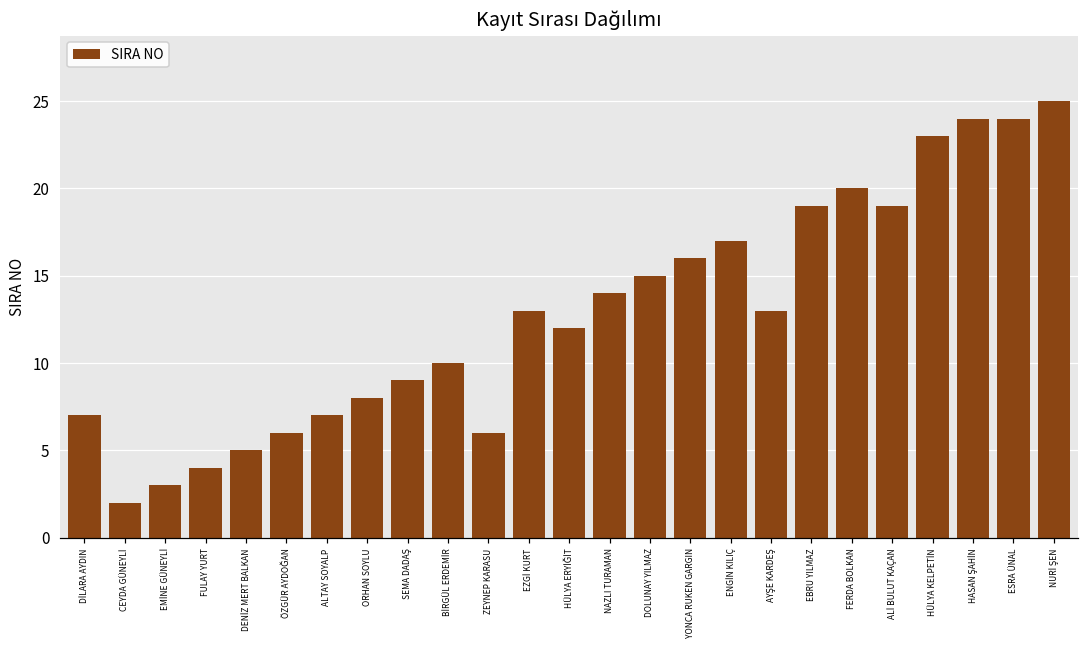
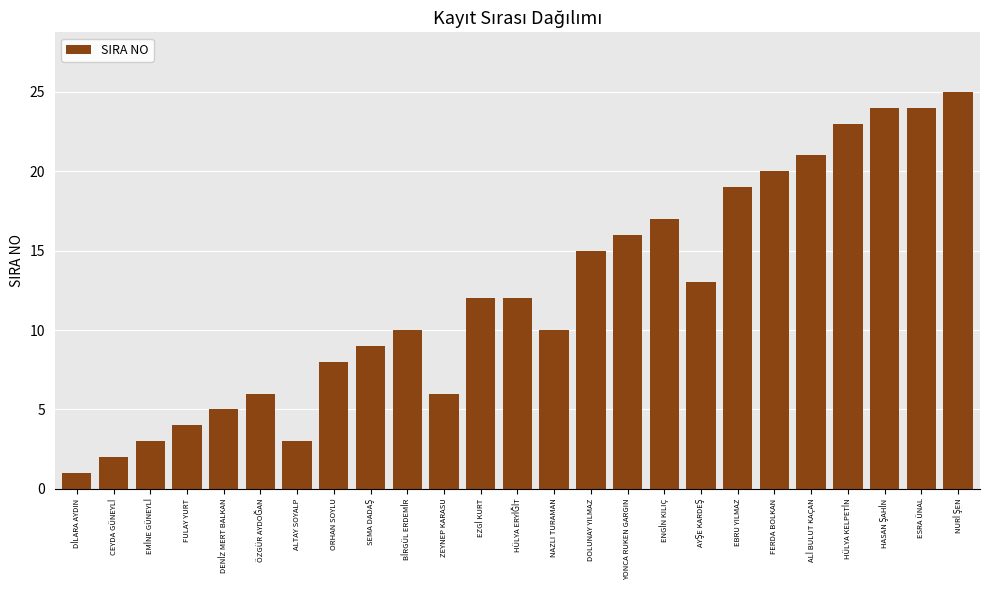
DİLARA AYDIN: 7 -> 1
ALTAY SOYALP: 7 -> 3
EZGİ KURT: 13 -> 12
NAZLI TURAMAN: 14 -> 10
ALİ BULUT KAÇAN: 19 -> 21
